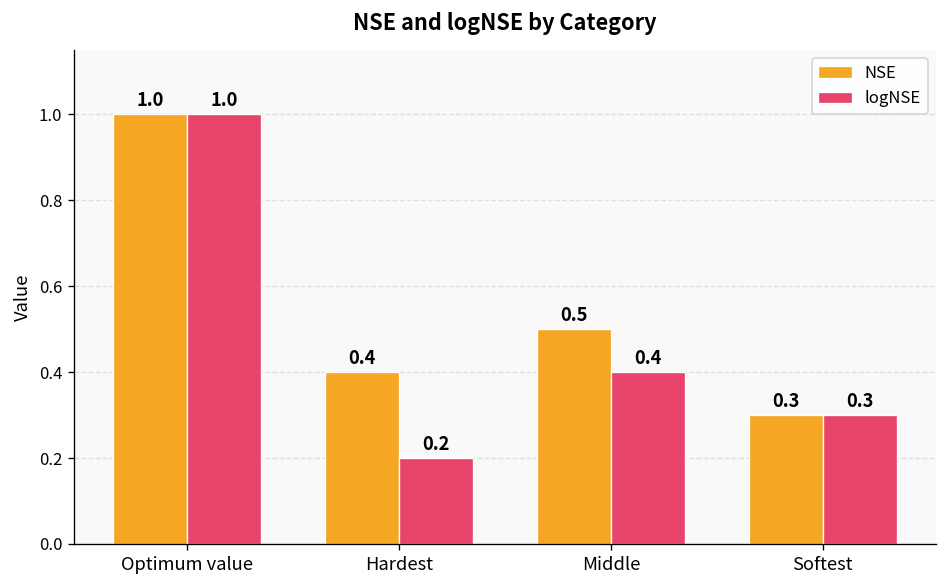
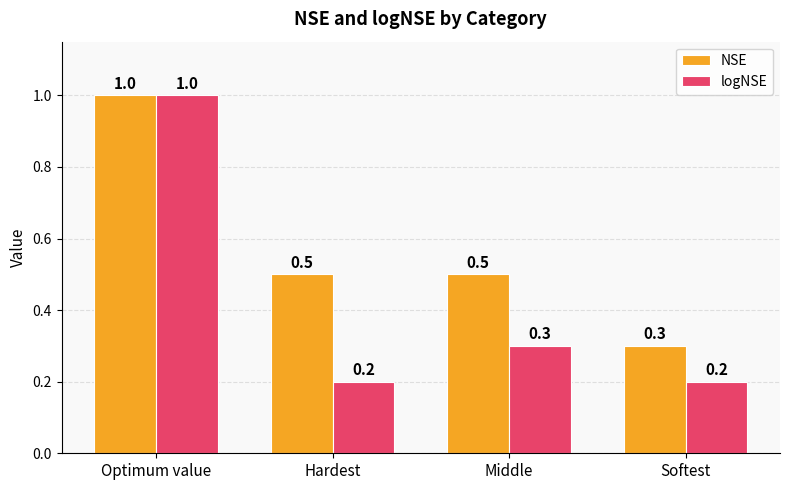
NSE, Hardest: 0.4 -> 0.5
logNSE, Middle: 0.4 -> 0.3
logNSE, Softest: 0.3 -> 0.2
